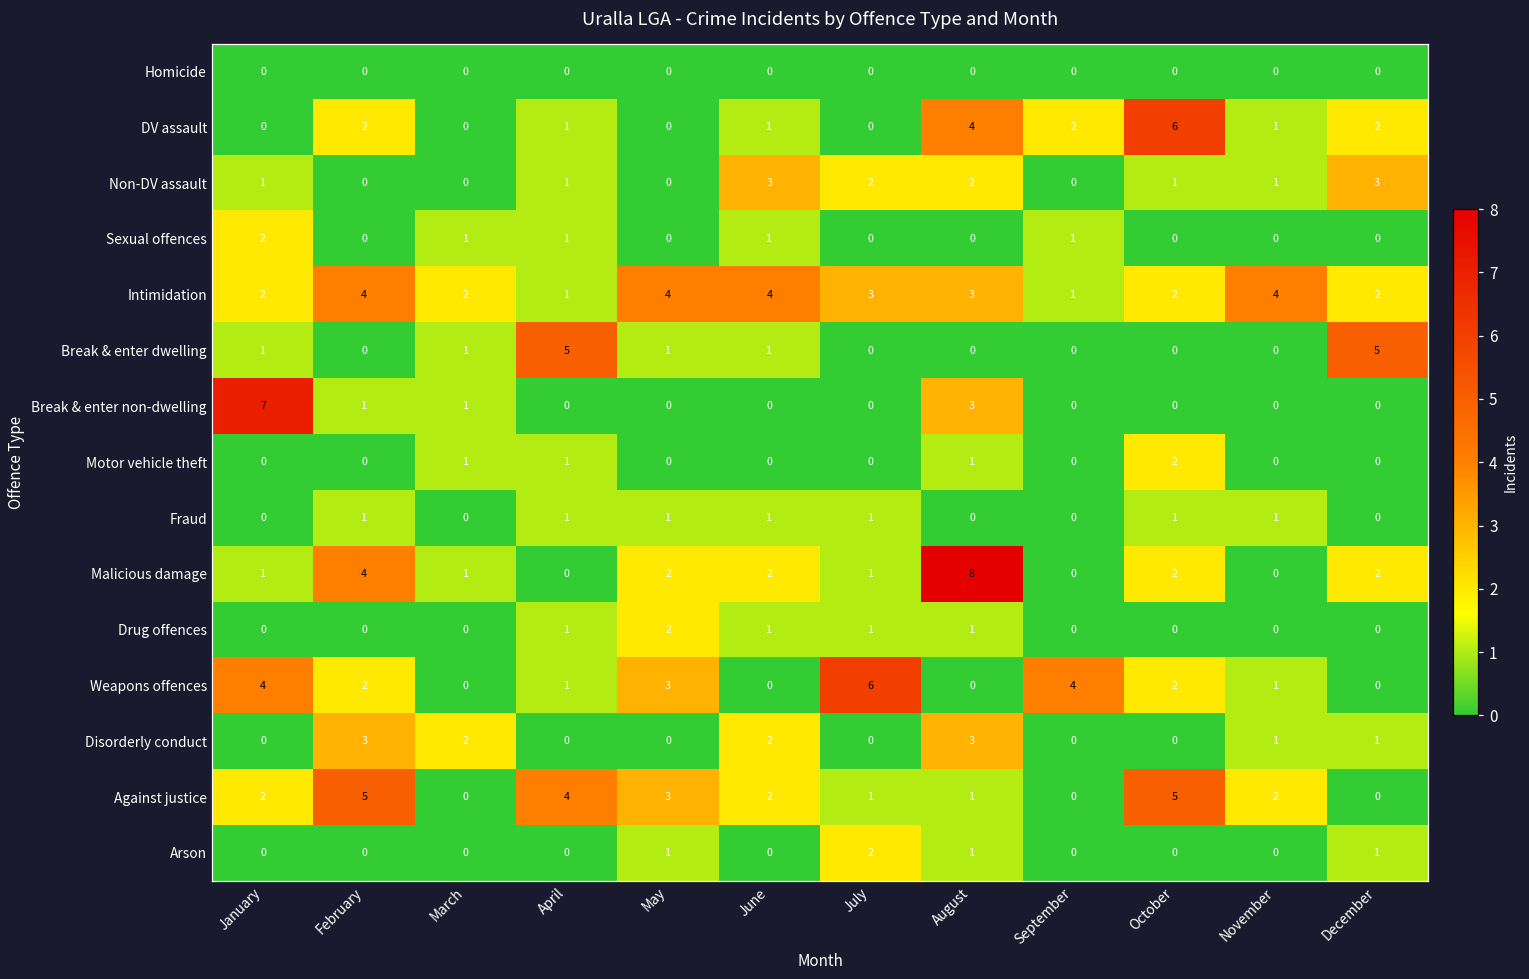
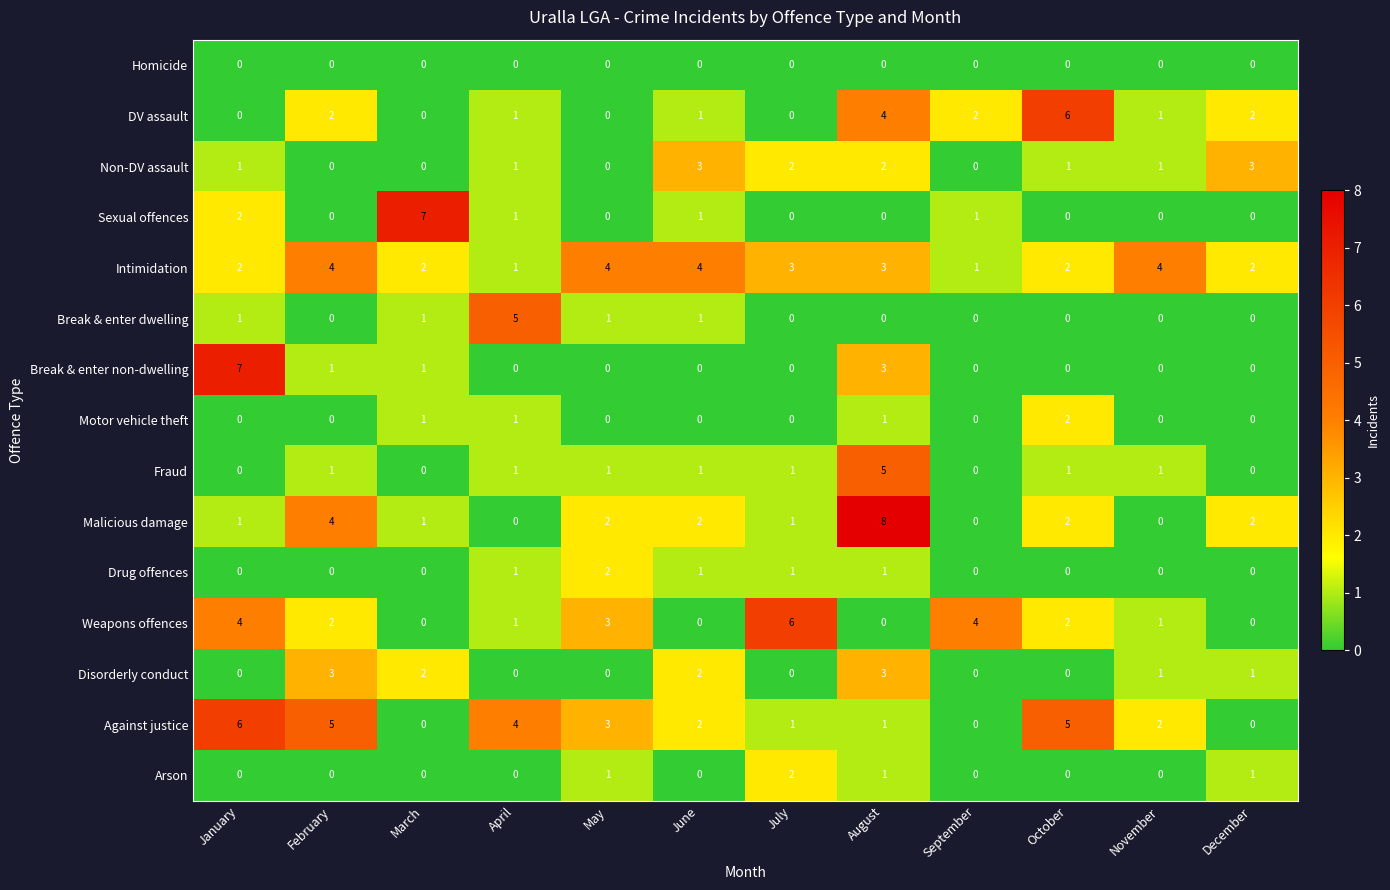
Sexual offences, March: 1 -> 7
Break & enter dwelling, December: 5 -> 0
Fraud, August: 0 -> 5
Against justice, January: 2 -> 6
